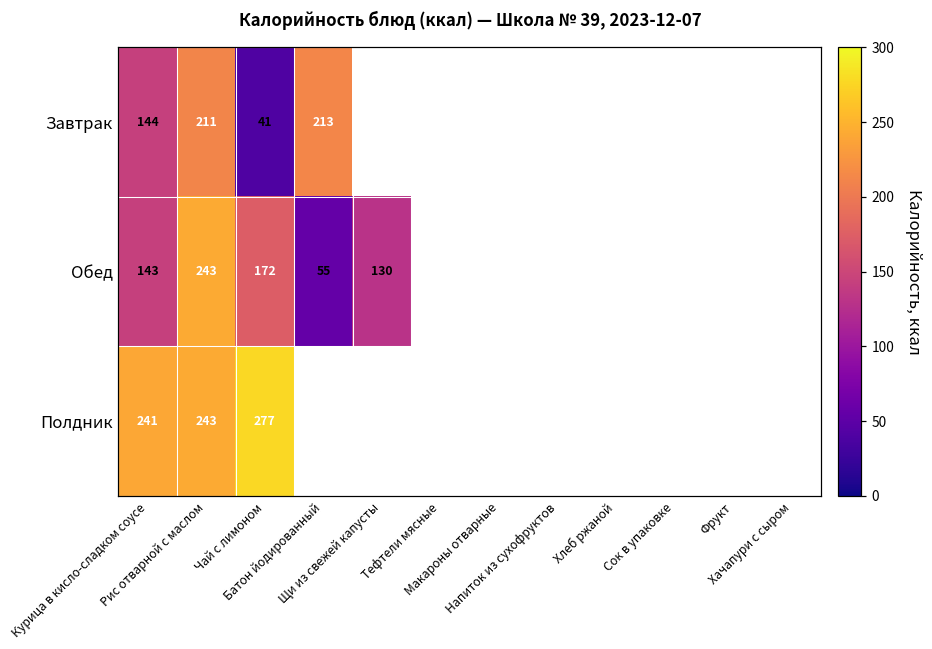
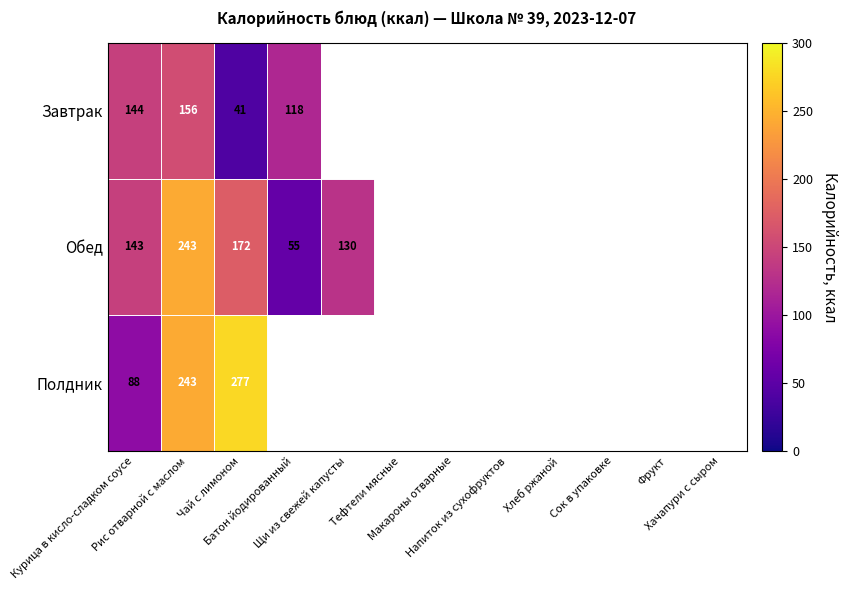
Завтрак, Рис отварной с маслом: 211 -> 156
Завтрак, Батон йодированный: 213 -> 118
Полдник, Курица в кисло-сладком соусе: 241 -> 88
